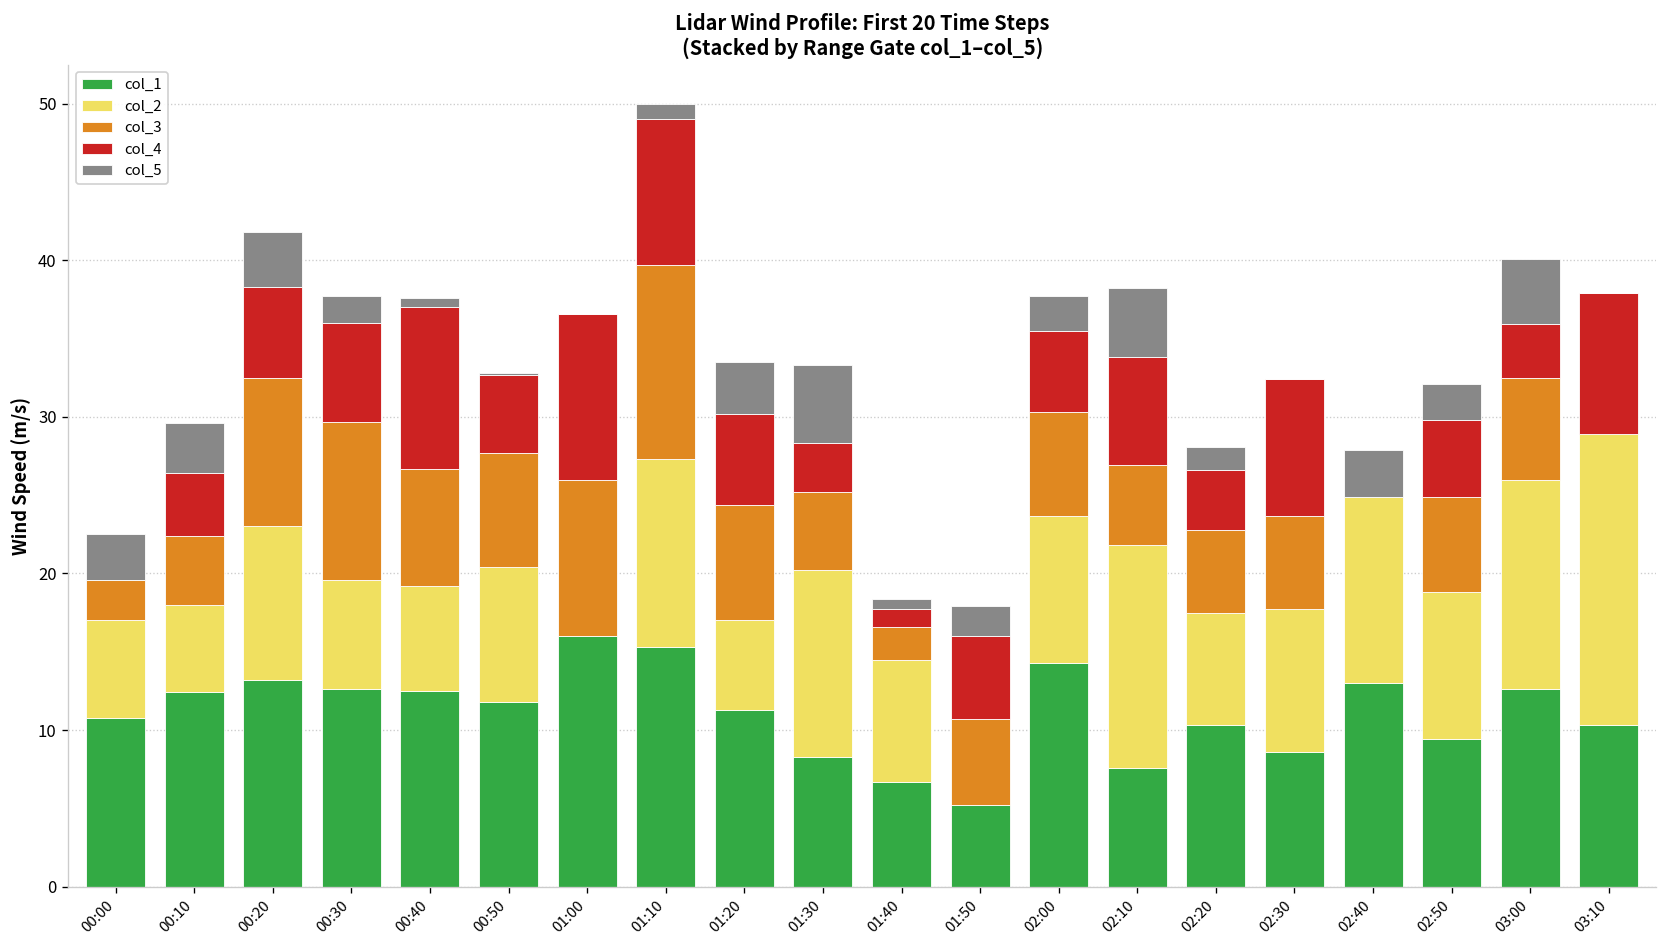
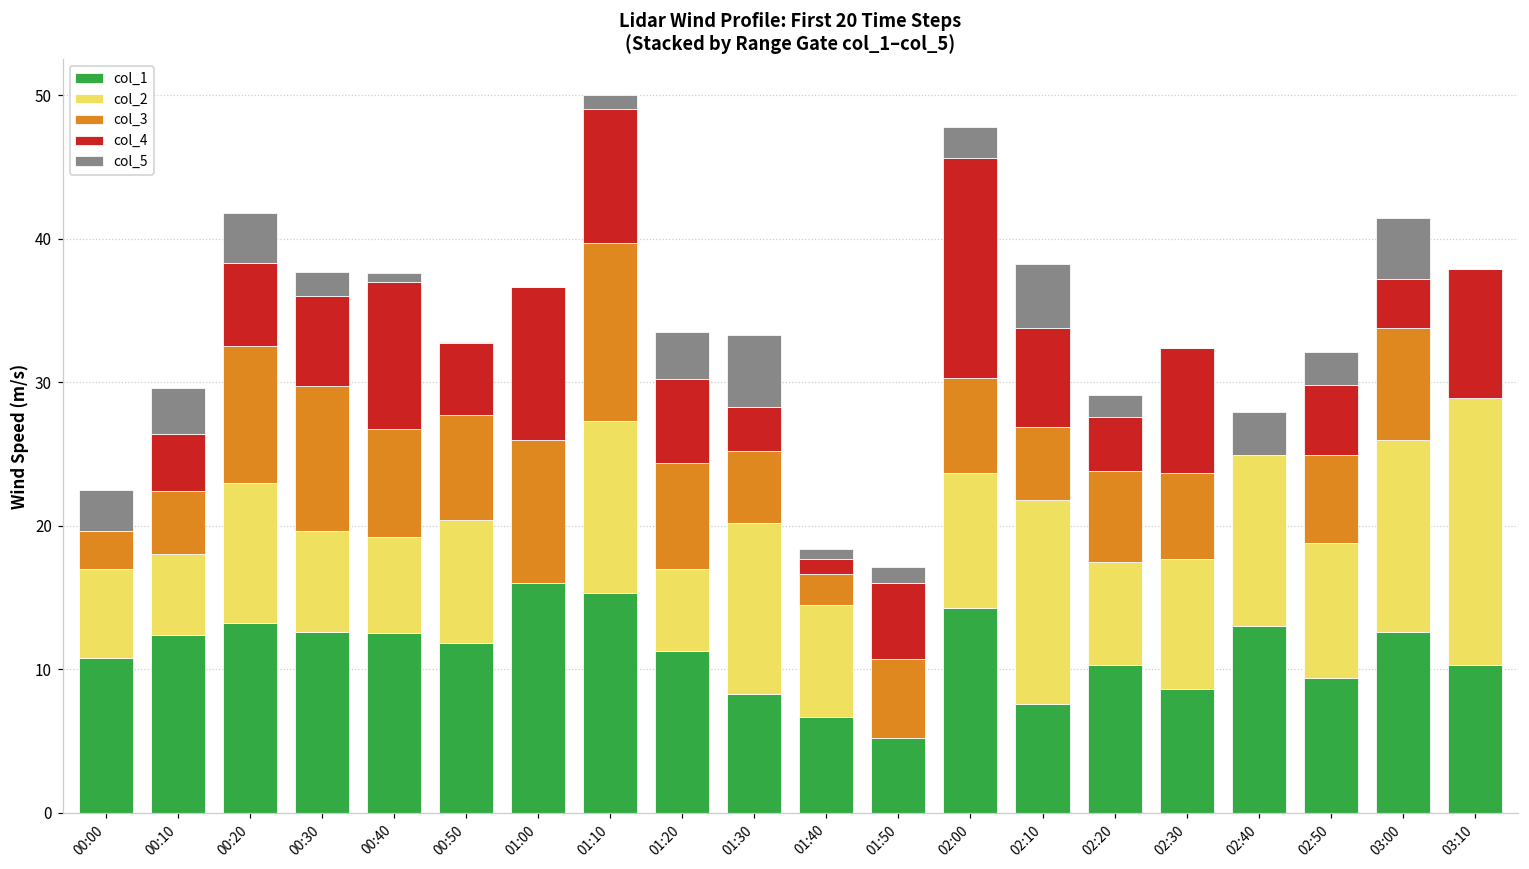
col_5, 01:50: 1.9 -> 1.1
col_4, 02:00: 5.2 -> 15.3
col_3, 02:20: 5.3 -> 6.3
col_3, 03:00: 6.5 -> 7.8
